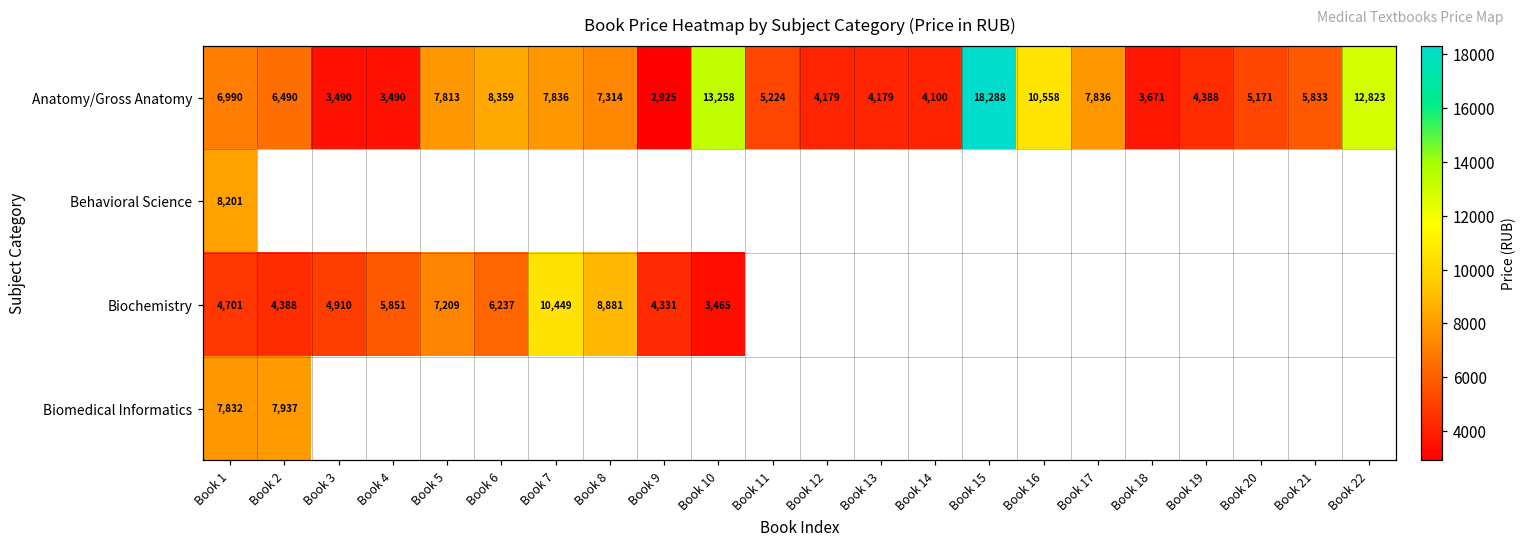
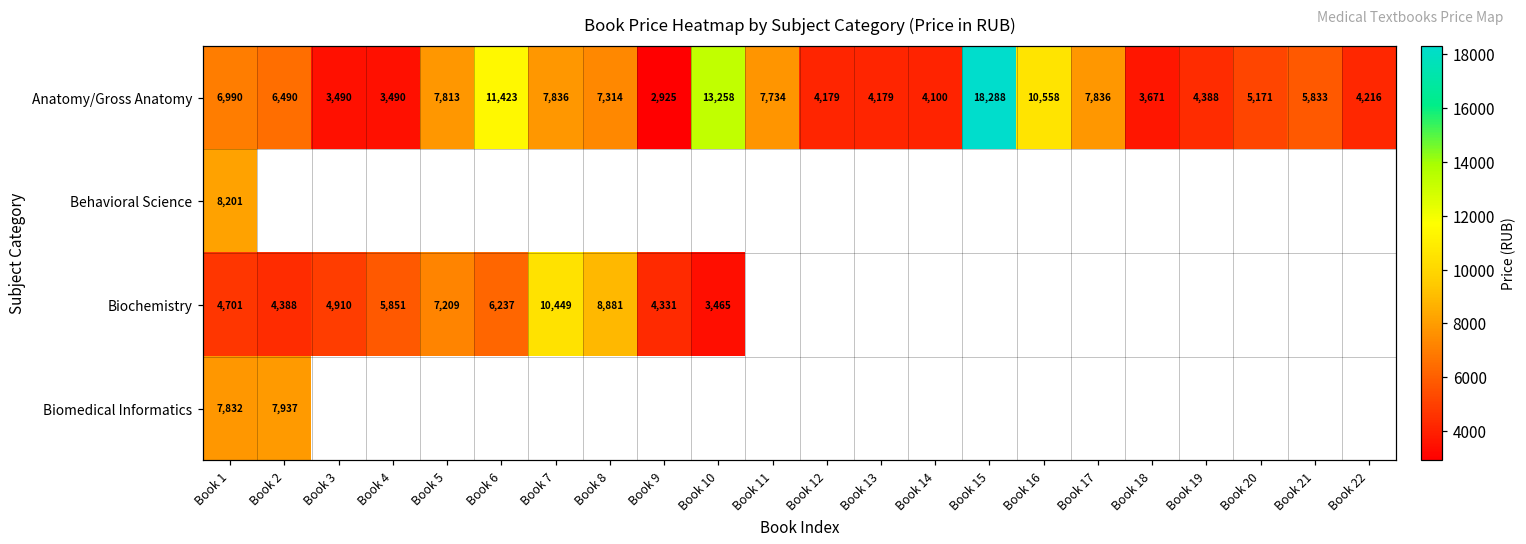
Anatomy/Gross Anatomy, Book 6: 8,359 -> 11,423
Anatomy/Gross Anatomy, Book 11: 5,224 -> 7,734
Anatomy/Gross Anatomy, Book 22: 12,823 -> 4,216
